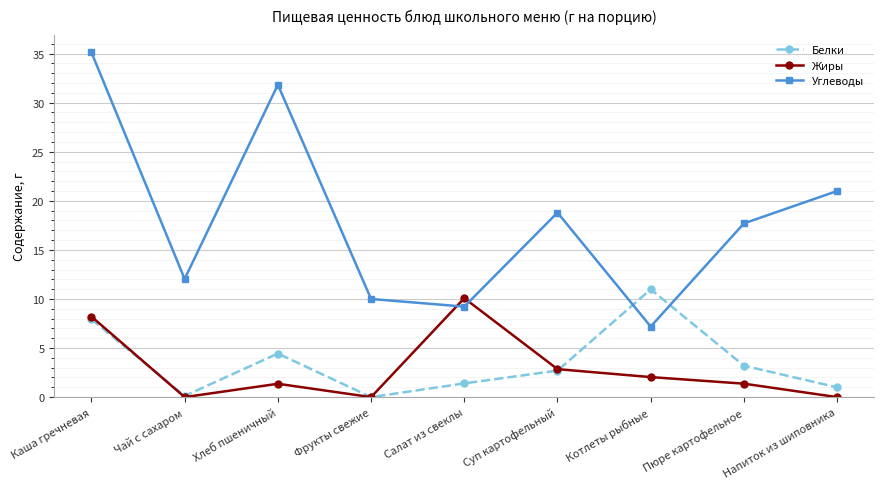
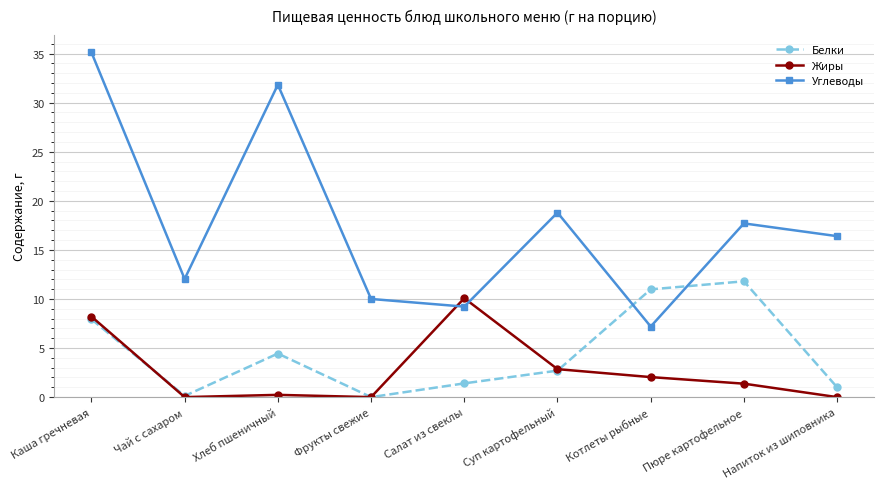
Жиры, Хлеб пшеничный: 1 -> 0
Белки, Пюре картофельное: 3 -> 12
Углеводы, Напиток из шиповника: 21 -> 16
